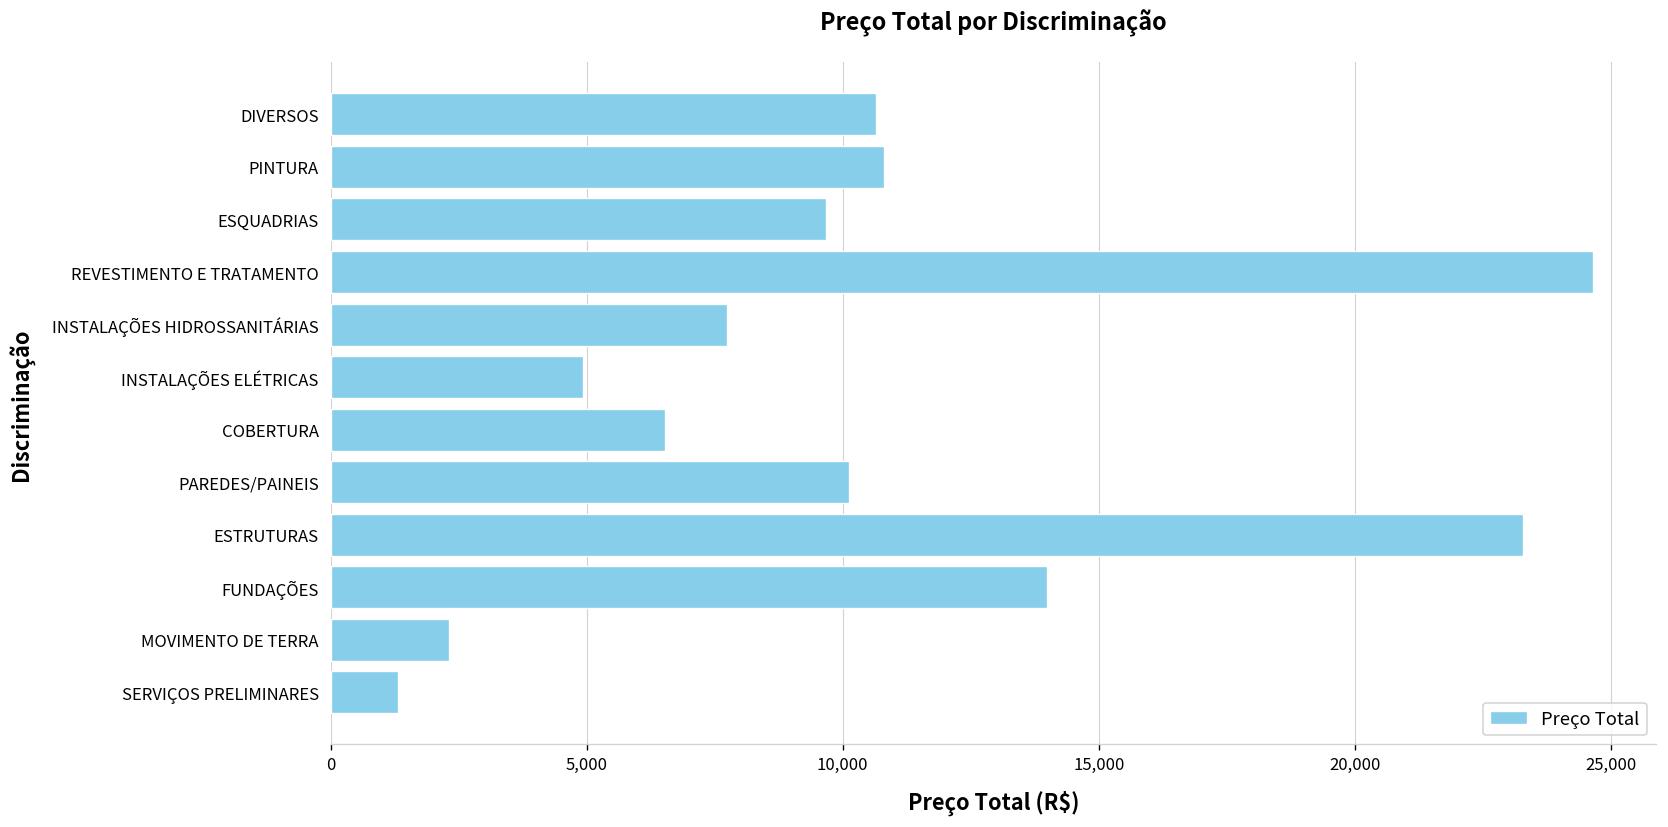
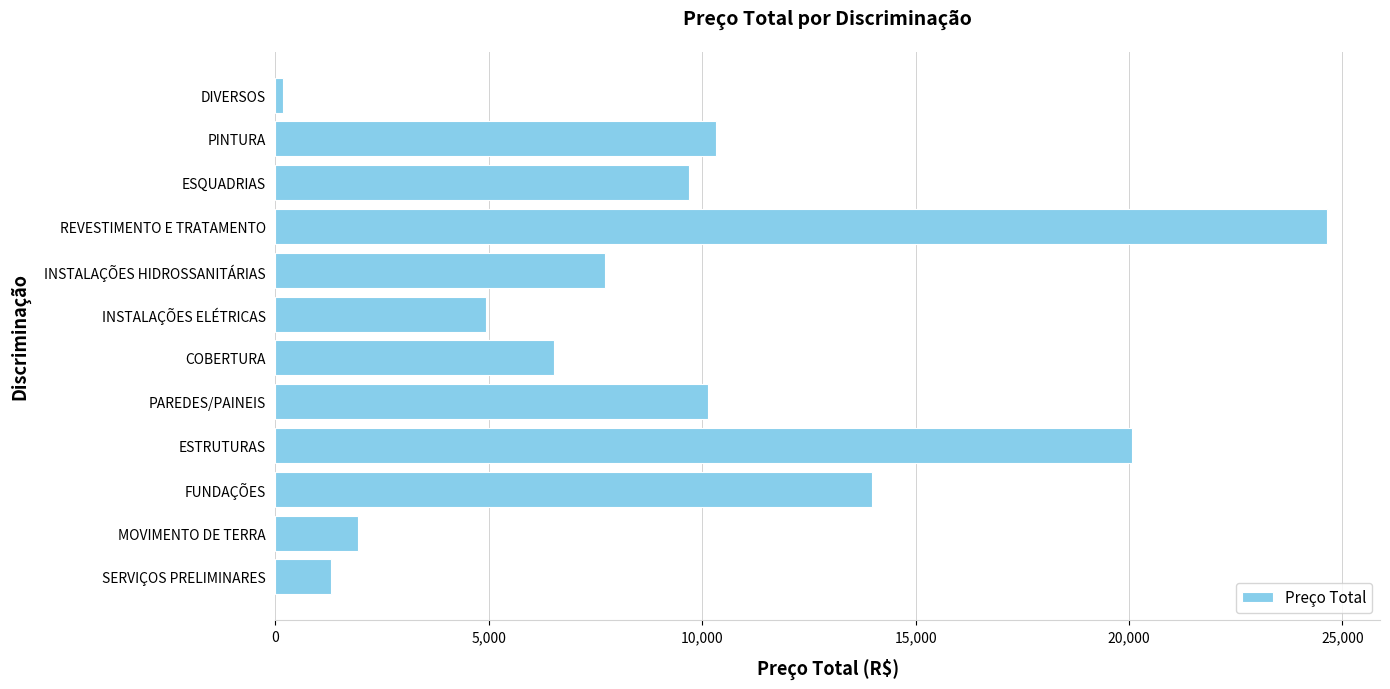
DIVERSOS: 10,600 -> 200
PINTURA: 10,800 -> 10,300
ESTRUTURAS: 23,300 -> 20,100
MOVIMENTO DE TERRA: 2,300 -> 1,900
